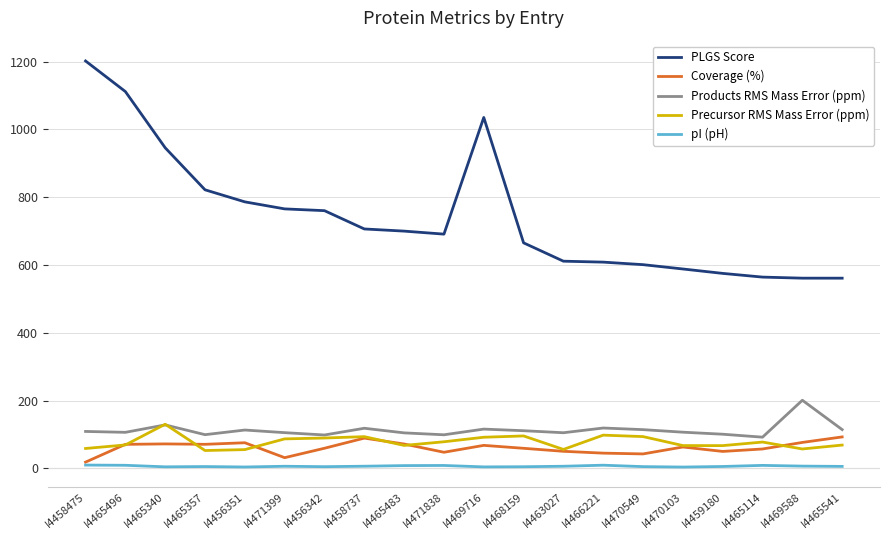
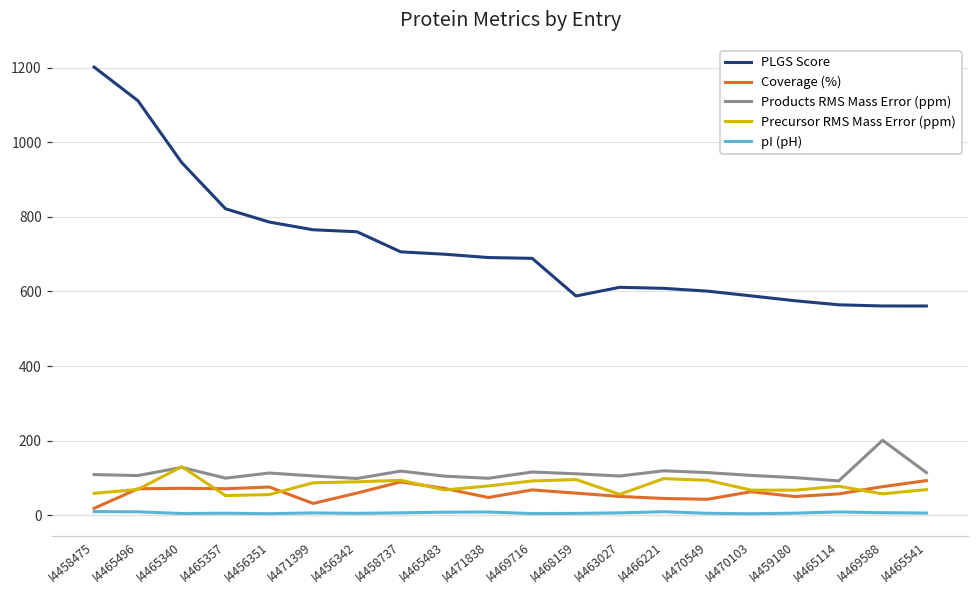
PLGS Score, I4469716: 1040 -> 690
PLGS Score, I4468159: 670 -> 590
